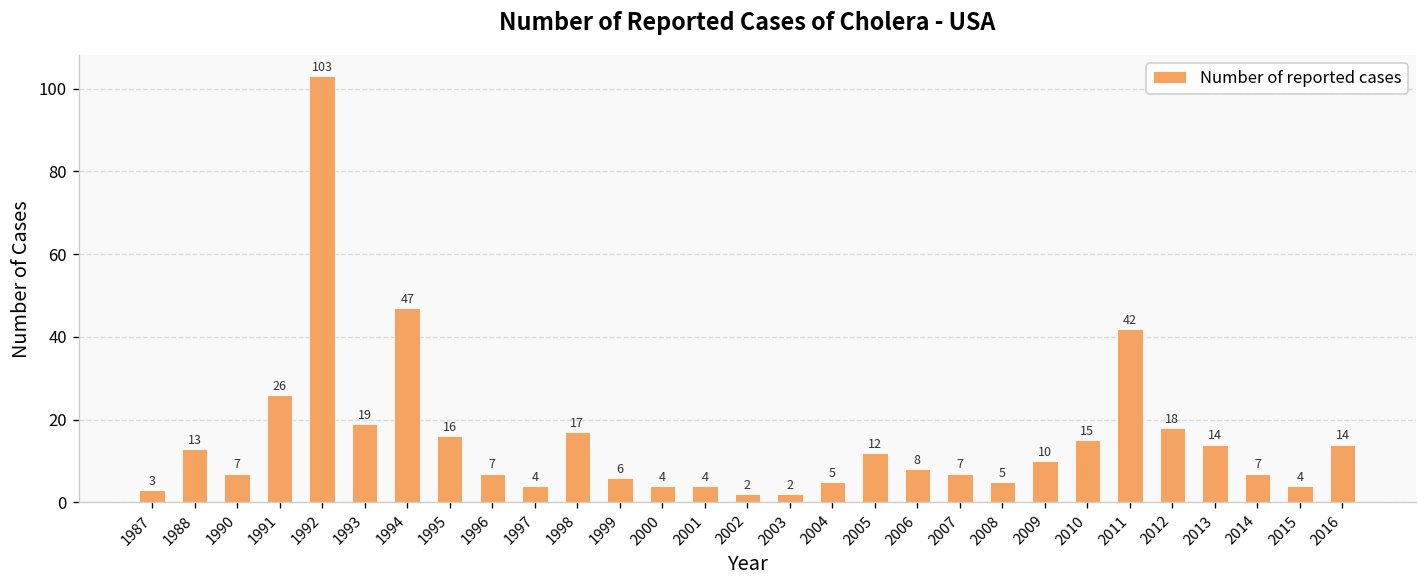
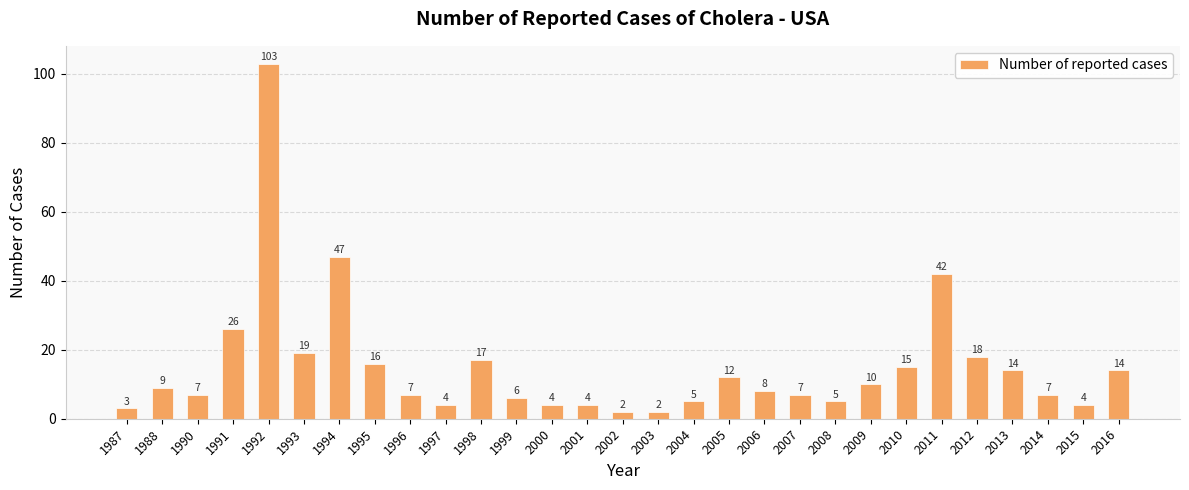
1988: 13 -> 9
